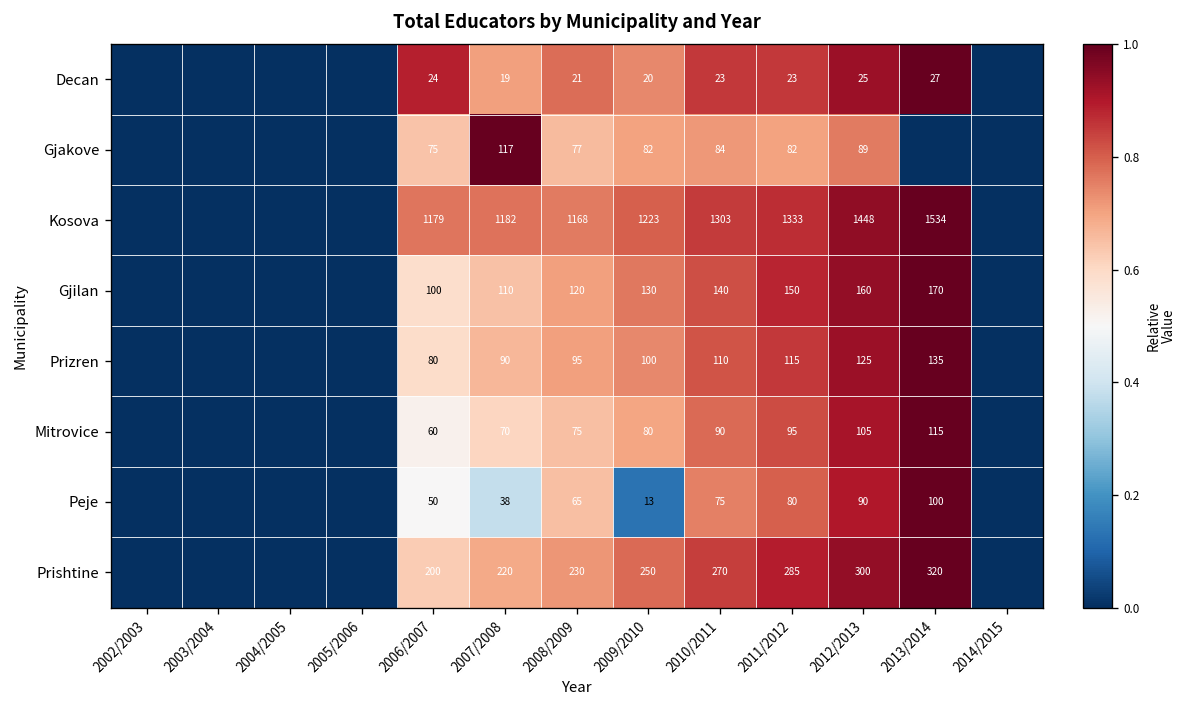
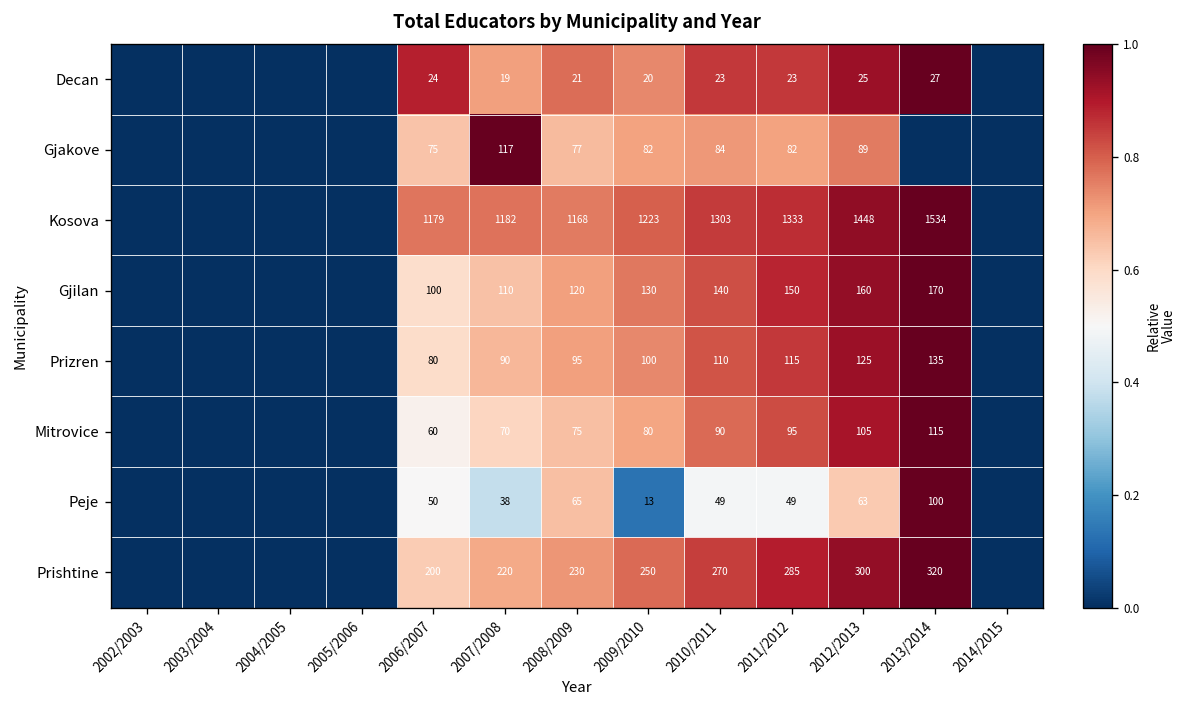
Peje, 2010/2011: 75 -> 49
Peje, 2011/2012: 80 -> 49
Peje, 2012/2013: 90 -> 63
